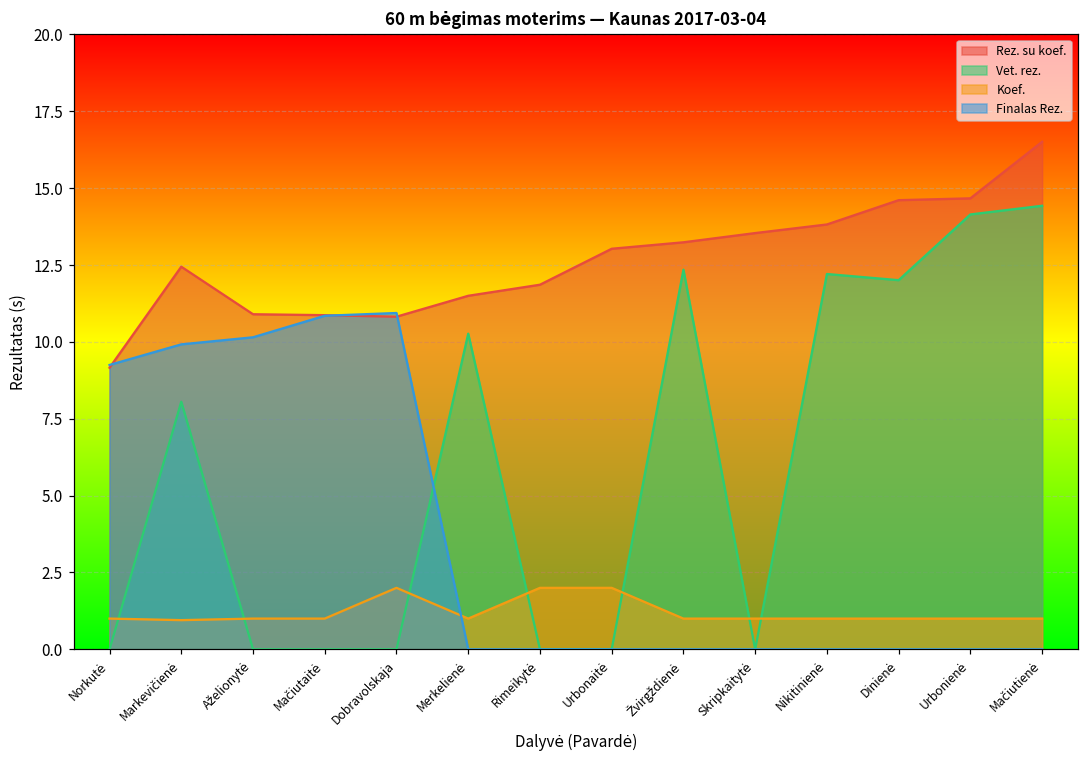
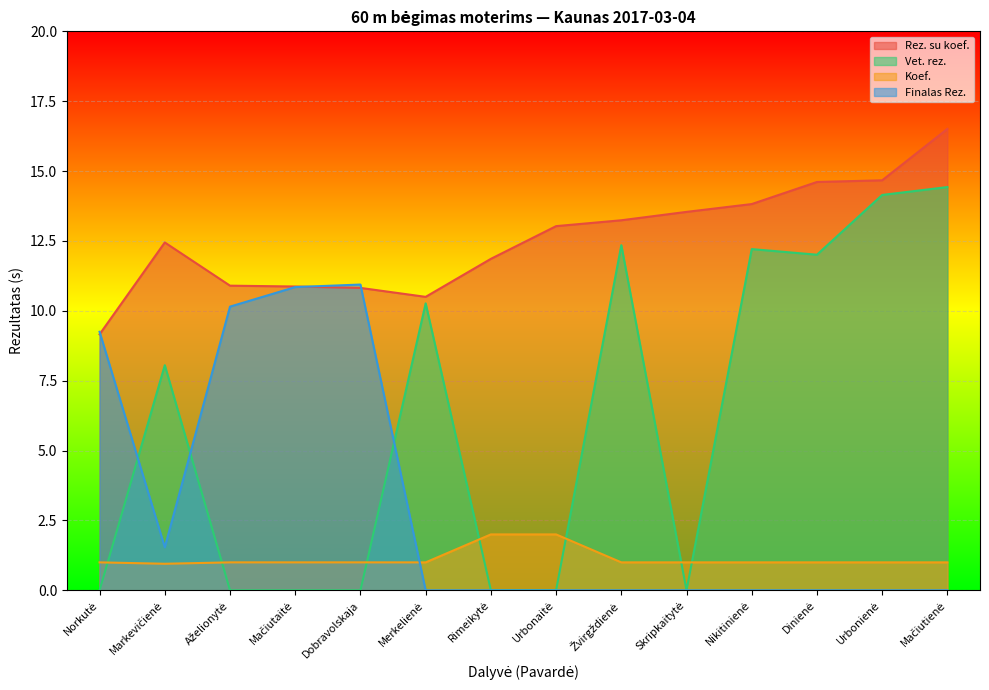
Finalas Rez., Markevičienė: 9.9 -> 1.5
Koef., Dobravolskaja: 2 -> 1
Rez. su koef., Merkelienė: 11.5 -> 10.5
